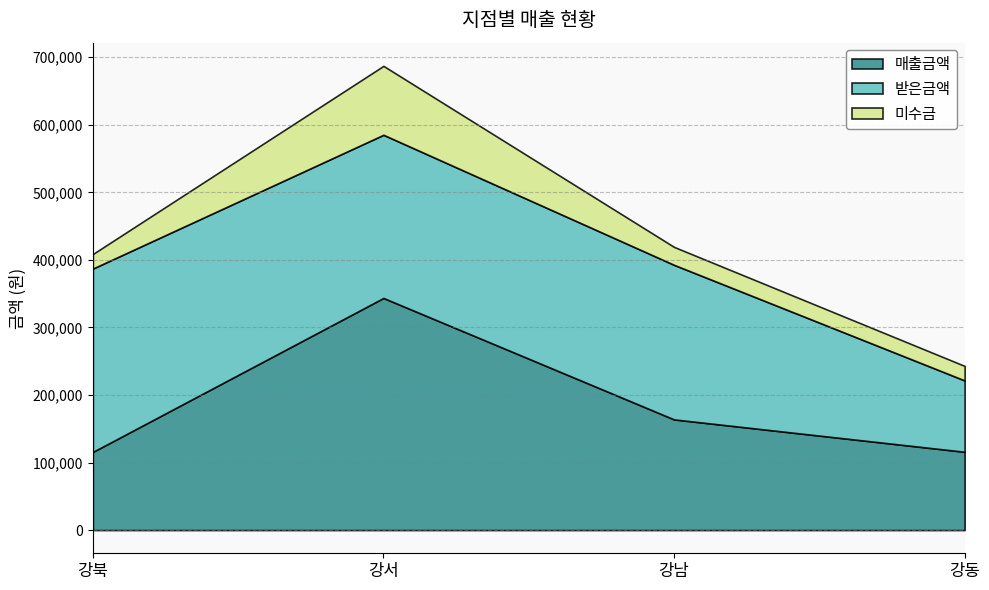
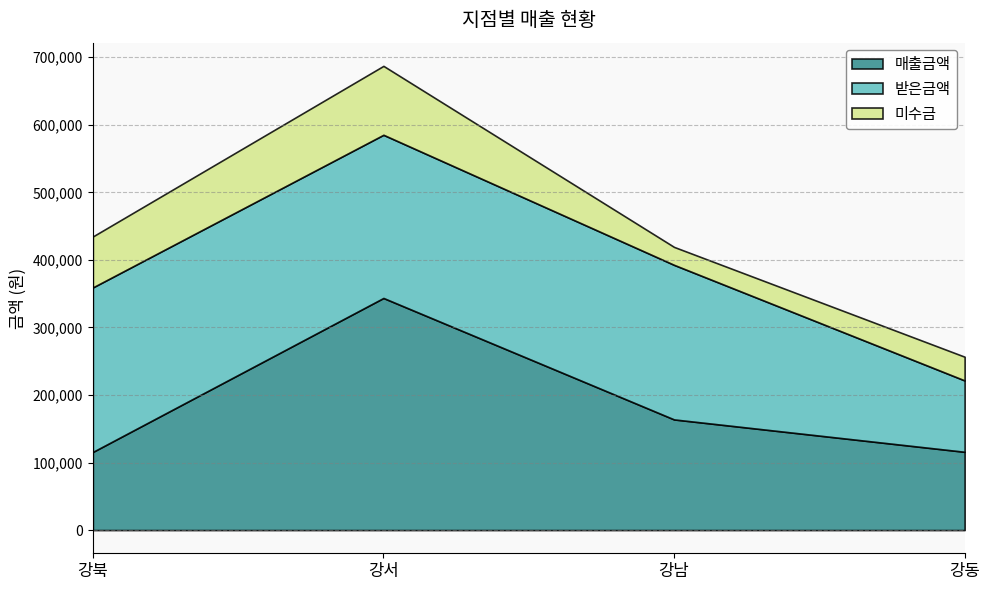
받은금액, 강북: 270,000 -> 240,000
미수금, 강북: 20,000 -> 80,000
미수금, 강동: 20,000 -> 40,000
